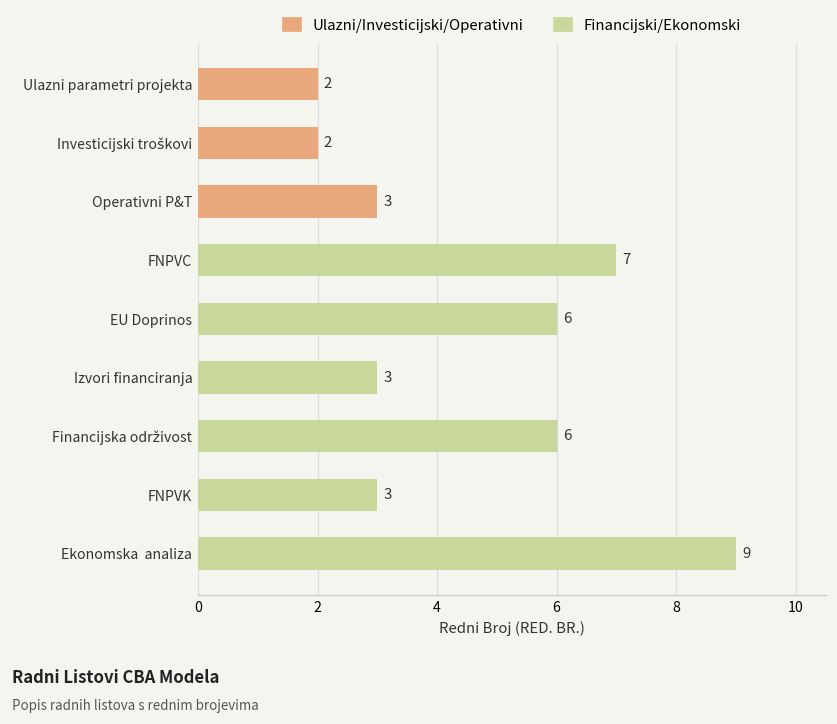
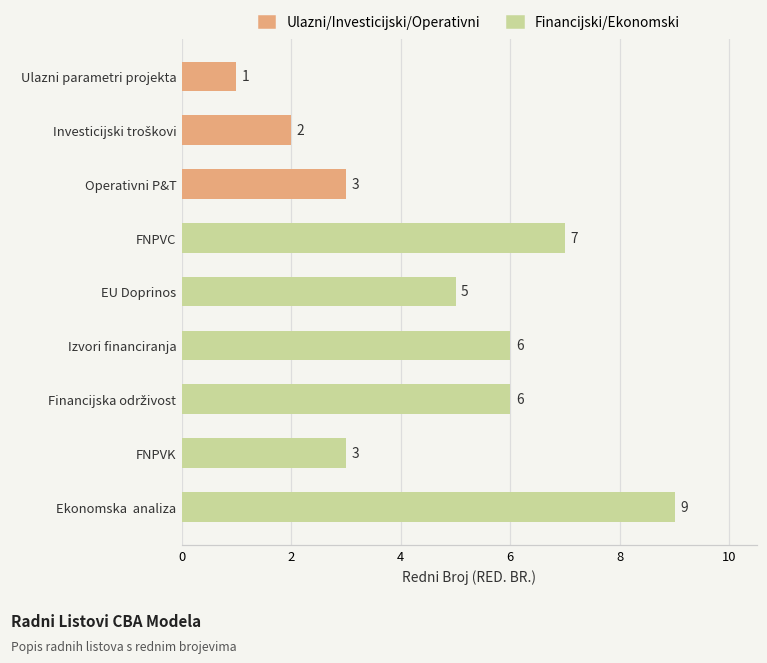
Ulazni parametri projekta: 2 -> 1
EU Doprinos: 6 -> 5
Izvori financiranja: 3 -> 6
